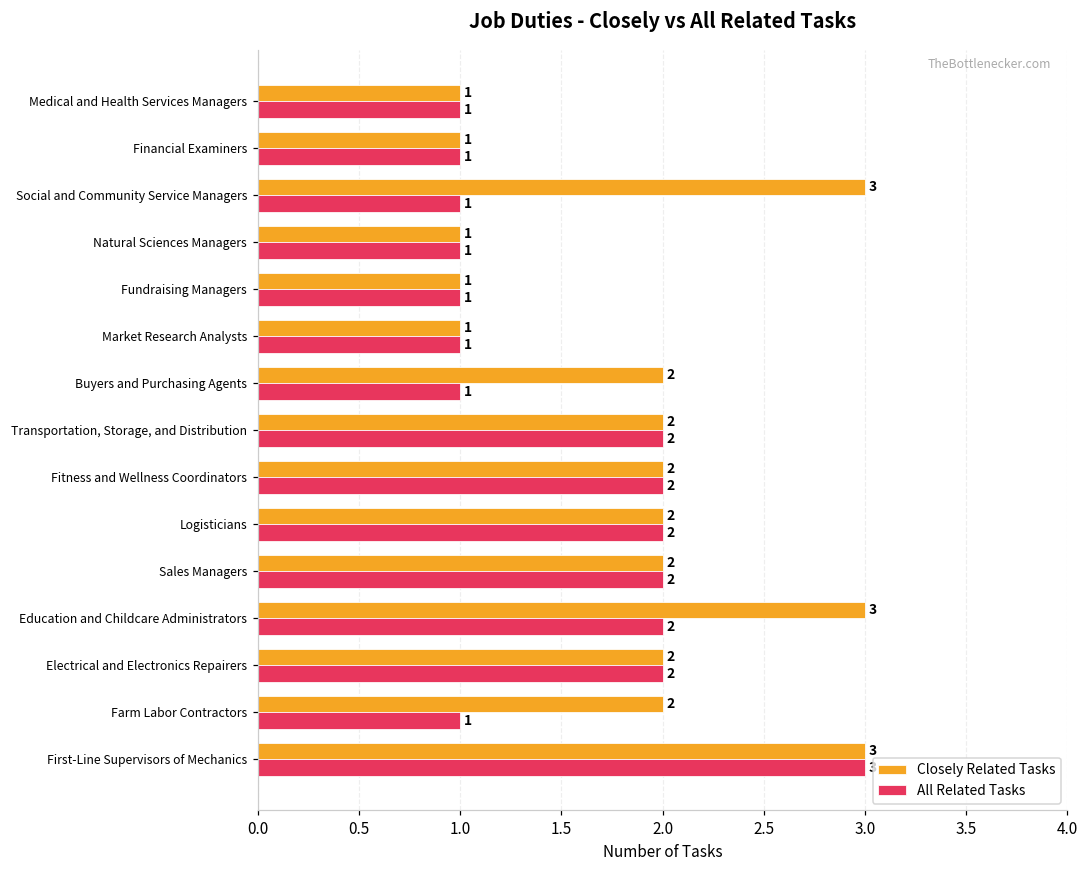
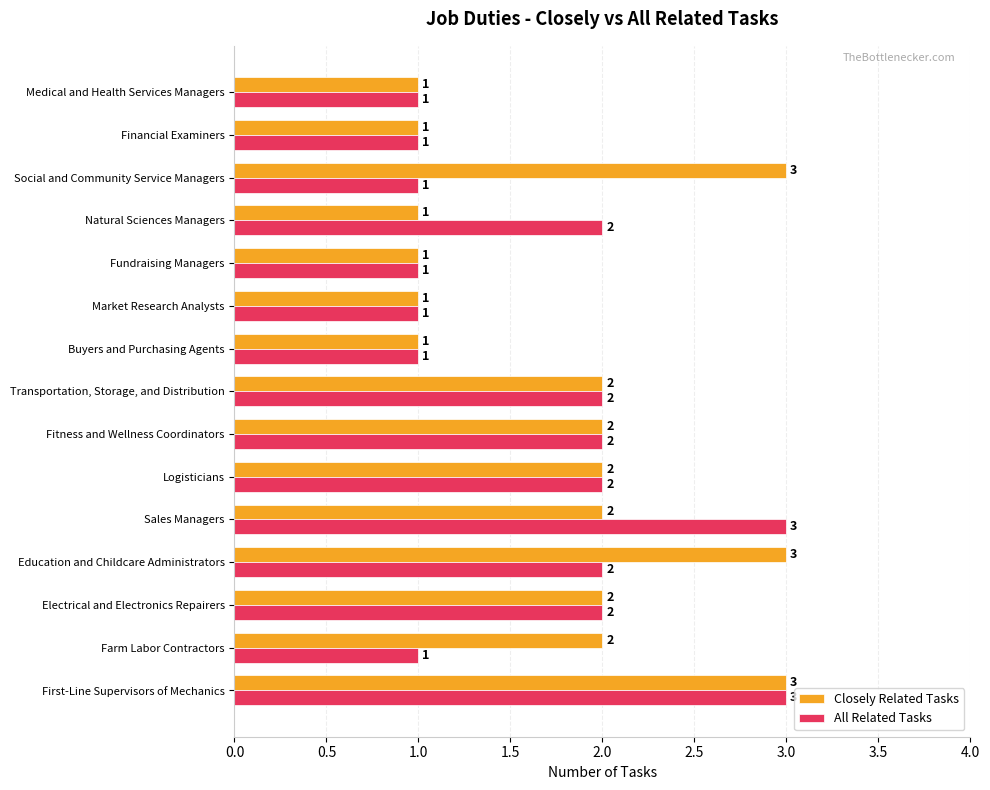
All Related Tasks, Natural Sciences Managers: 1 -> 2
Closely Related Tasks, Buyers and Purchasing Agents: 2 -> 1
All Related Tasks, Sales Managers: 2 -> 3
